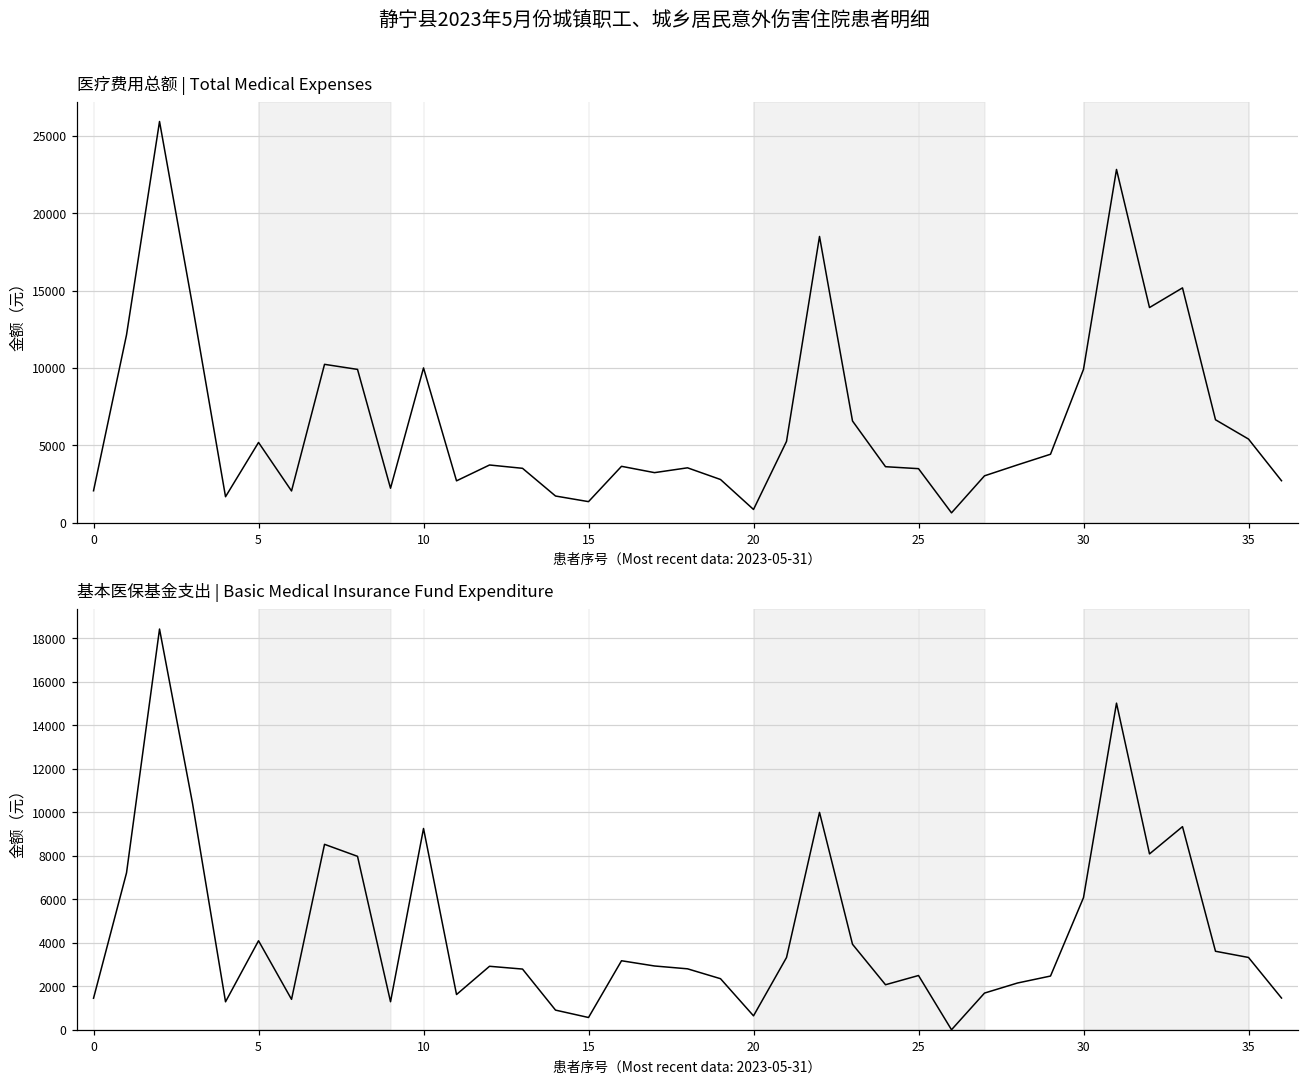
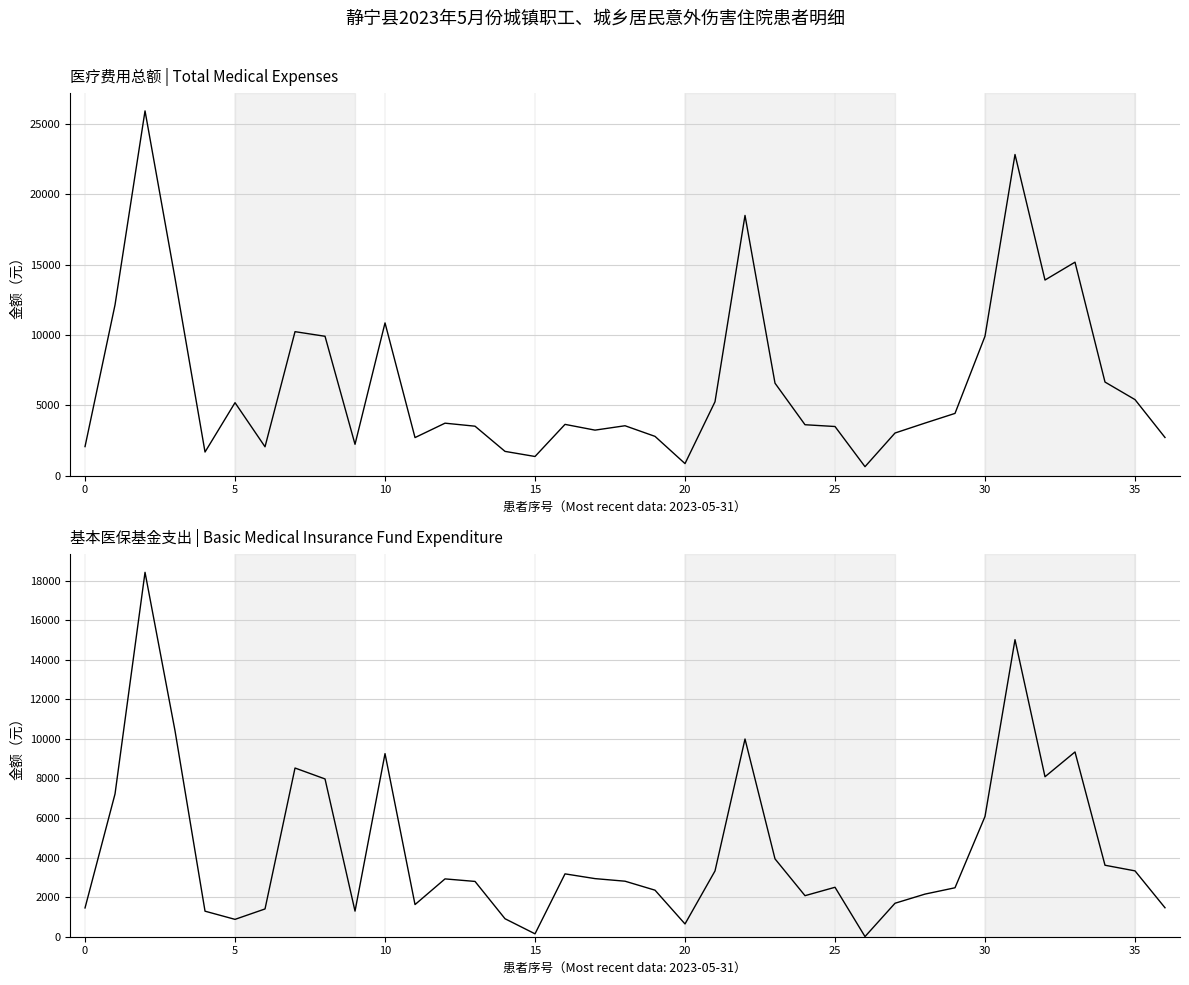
医疗费用总额 | Total Medical Expenses, 10: 10000 -> 10900
基本医保基金支出 | Basic Medical Insurance Fund Expenditure, 5: 4100 -> 900
基本医保基金支出 | Basic Medical Insurance Fund Expenditure, 15: 600 -> 100
